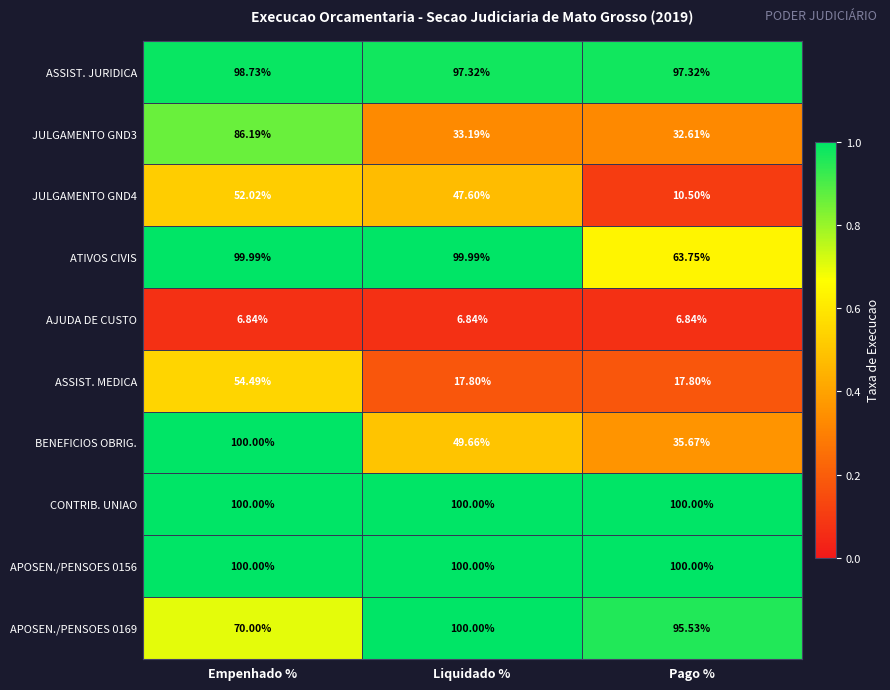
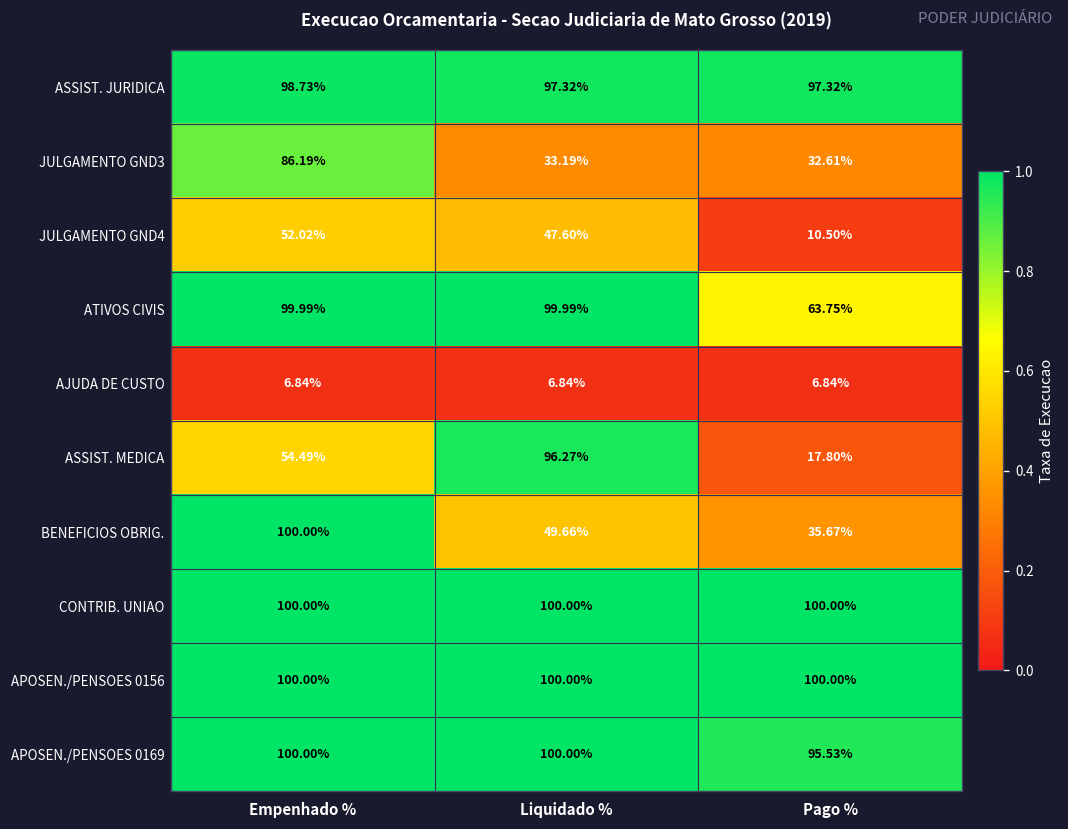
ASSIST. MEDICA, Liquidado %: 17.80% -> 96.27%
APOSEN./PENSOES 0169, Empenhado %: 70.00% -> 100.00%
